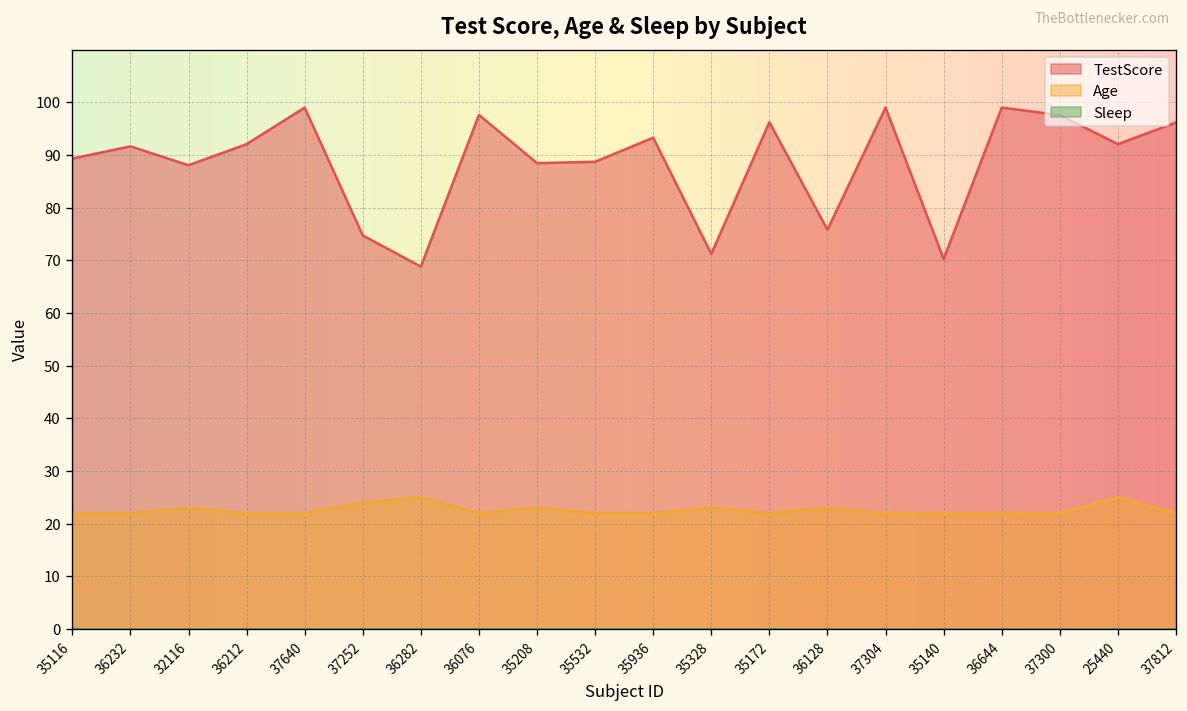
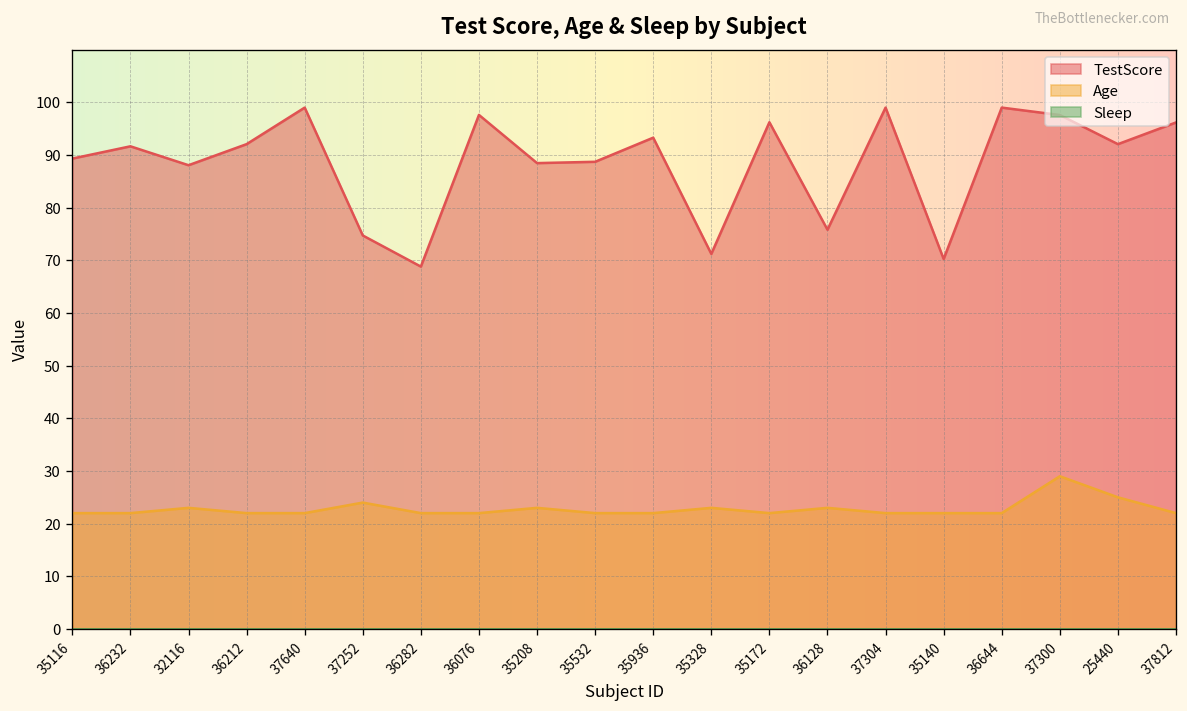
Age, 36282: 25 -> 22
Age, 37300: 22 -> 29
